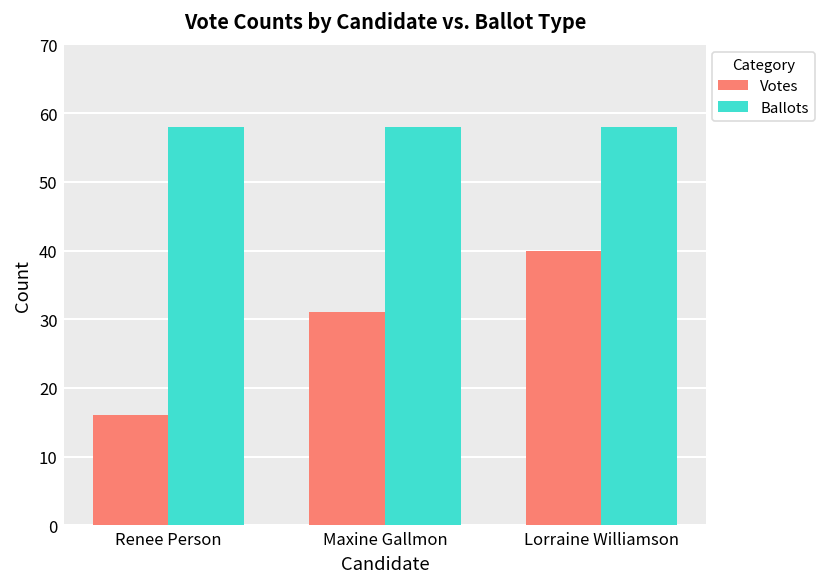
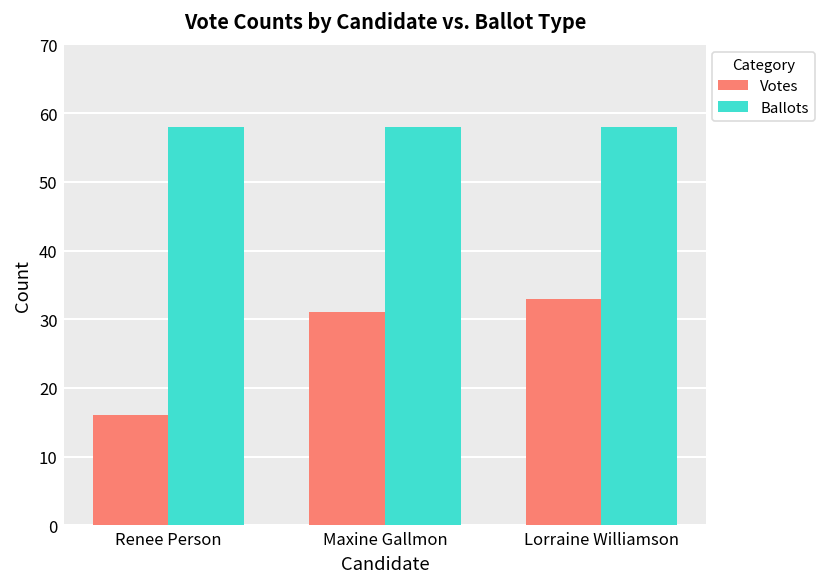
Votes, Lorraine Williamson: 40 -> 33
